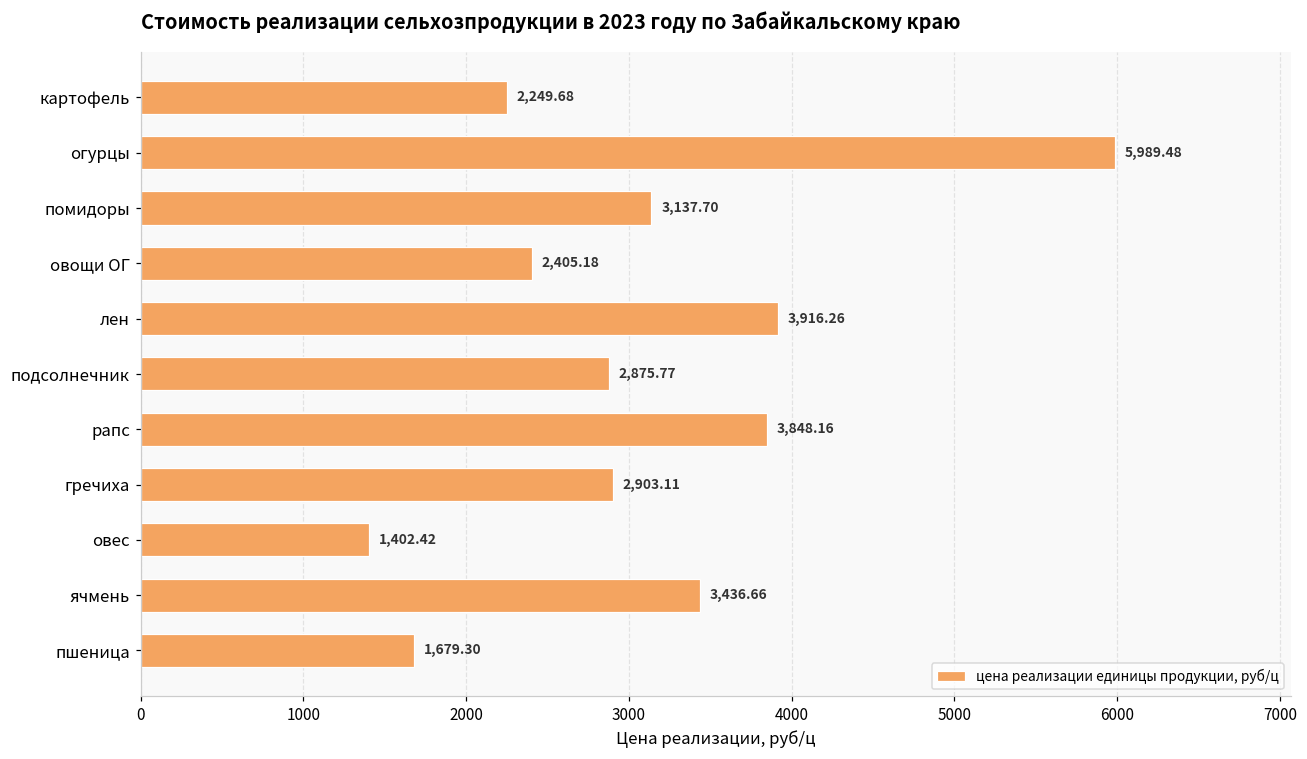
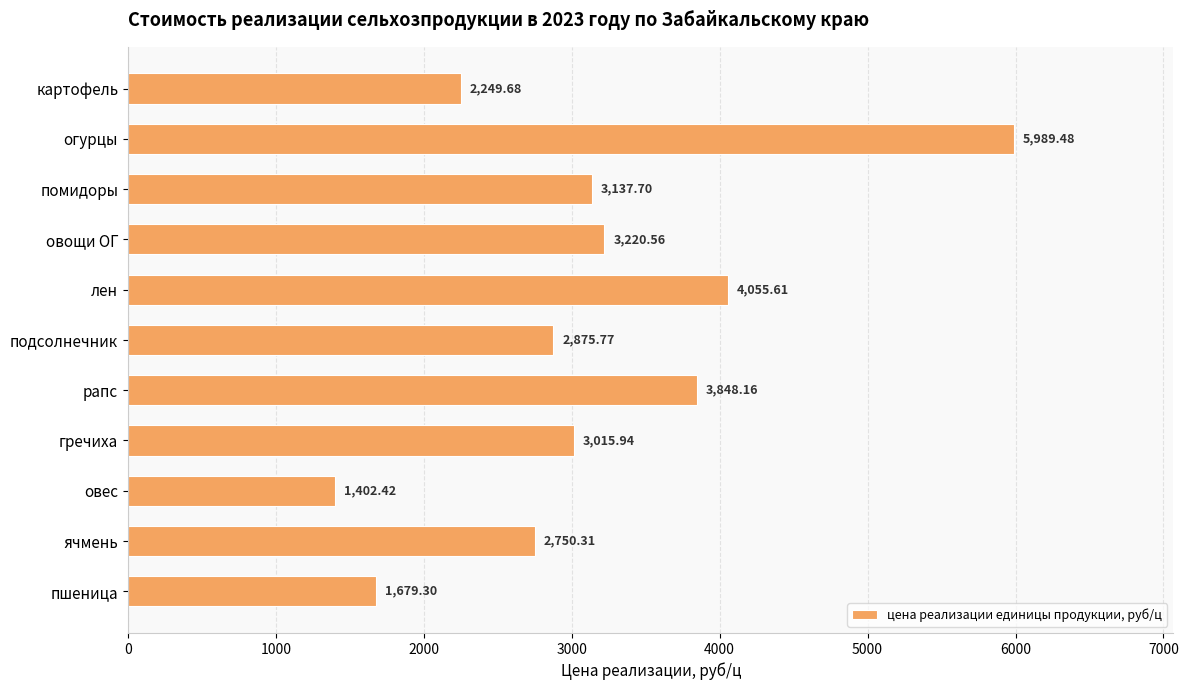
овощи ОГ: 2,405.18 -> 3,220.56
лен: 3,916.26 -> 4,055.61
гречиха: 2,903.11 -> 3,015.94
ячмень: 3,436.66 -> 2,750.31
